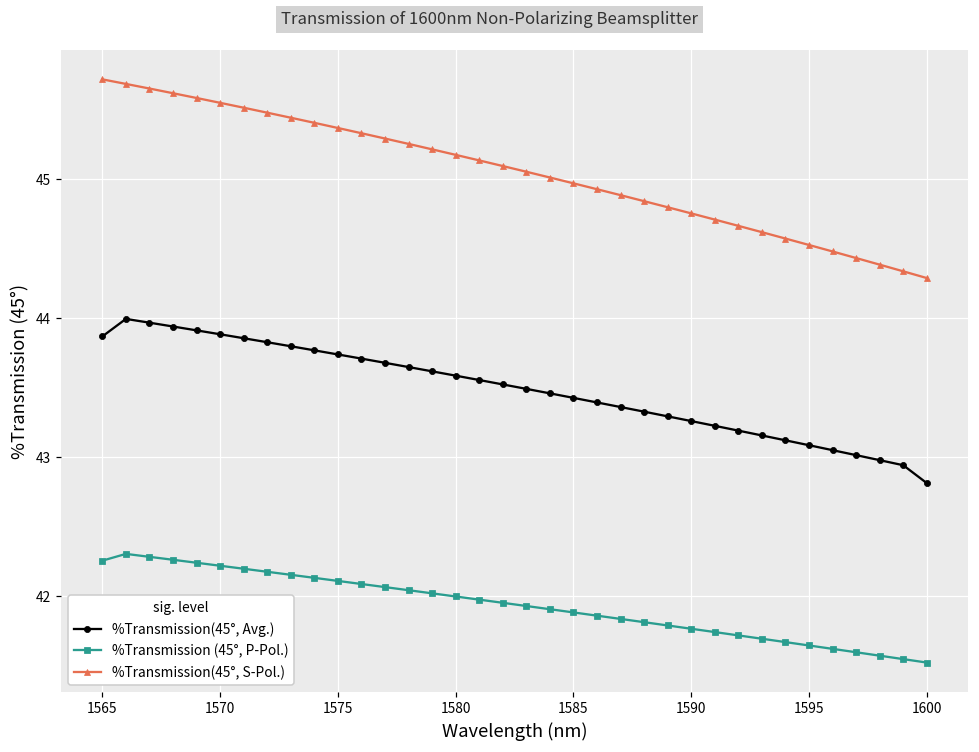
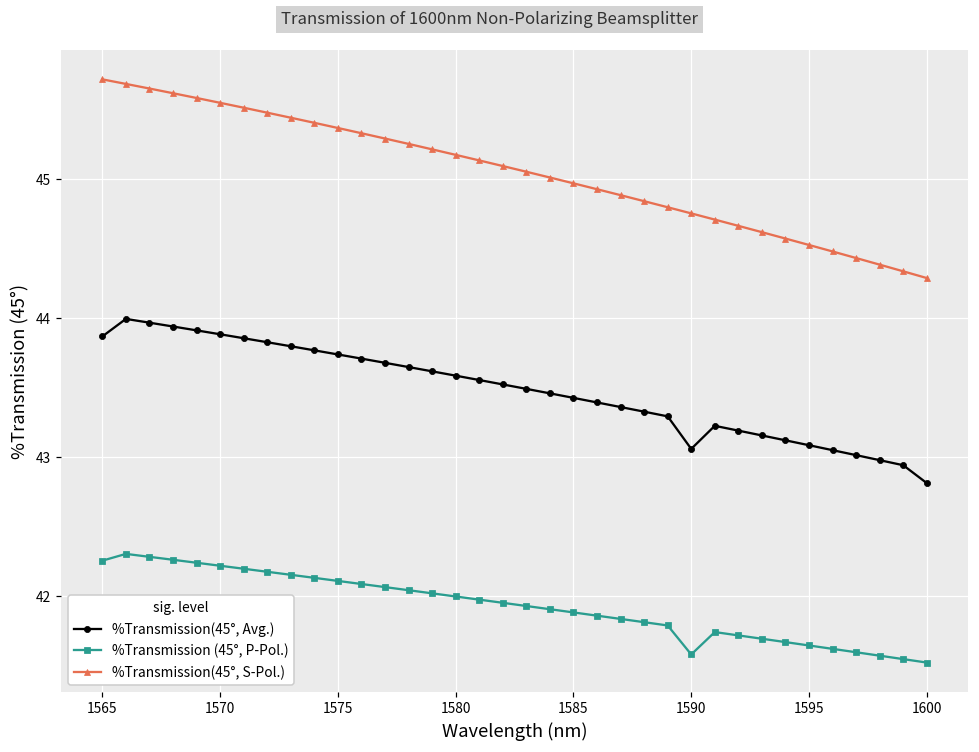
%Transmission(45°, Avg.), 1590: 43.26 -> 43.06
%Transmission (45°, P-Pol.), 1590: 41.77 -> 41.58
